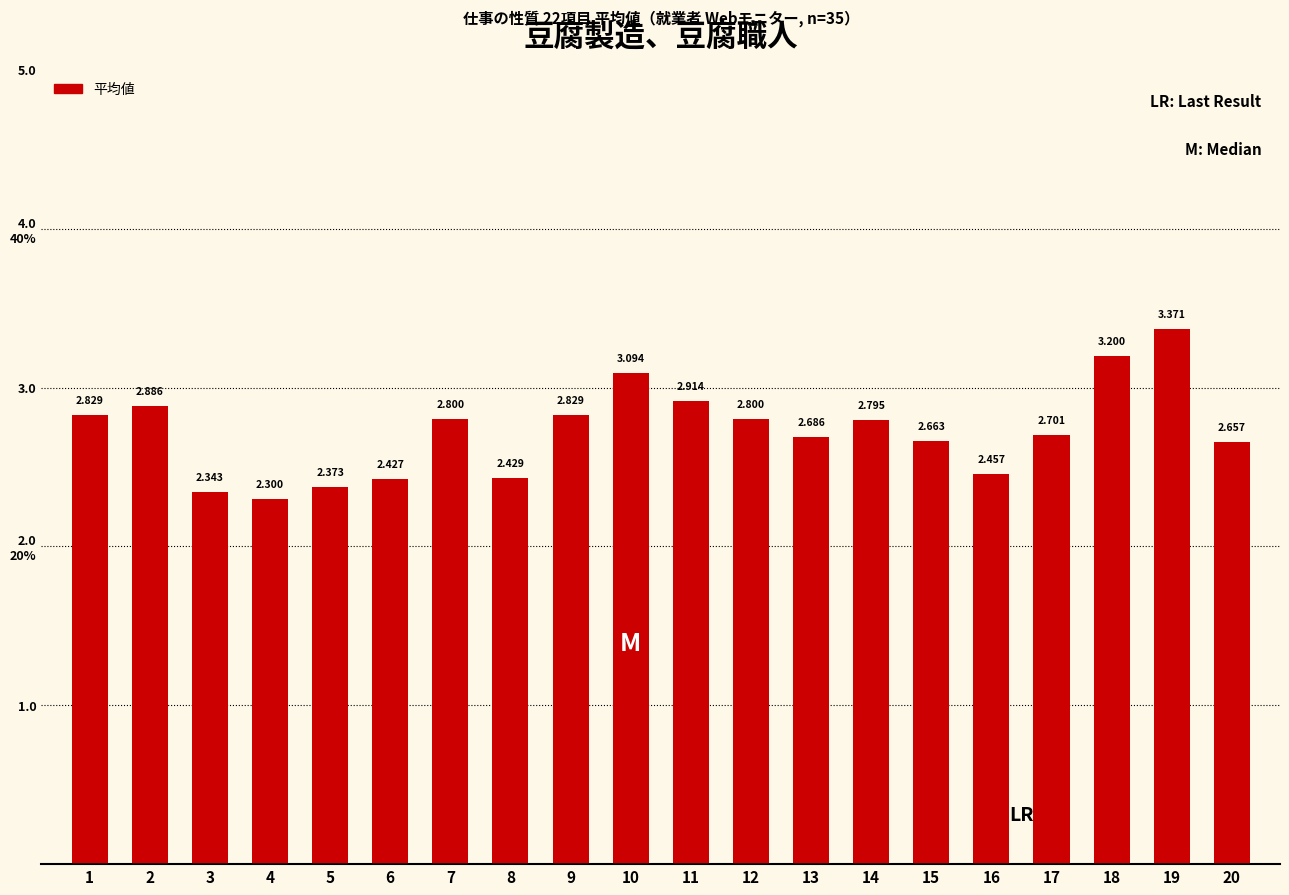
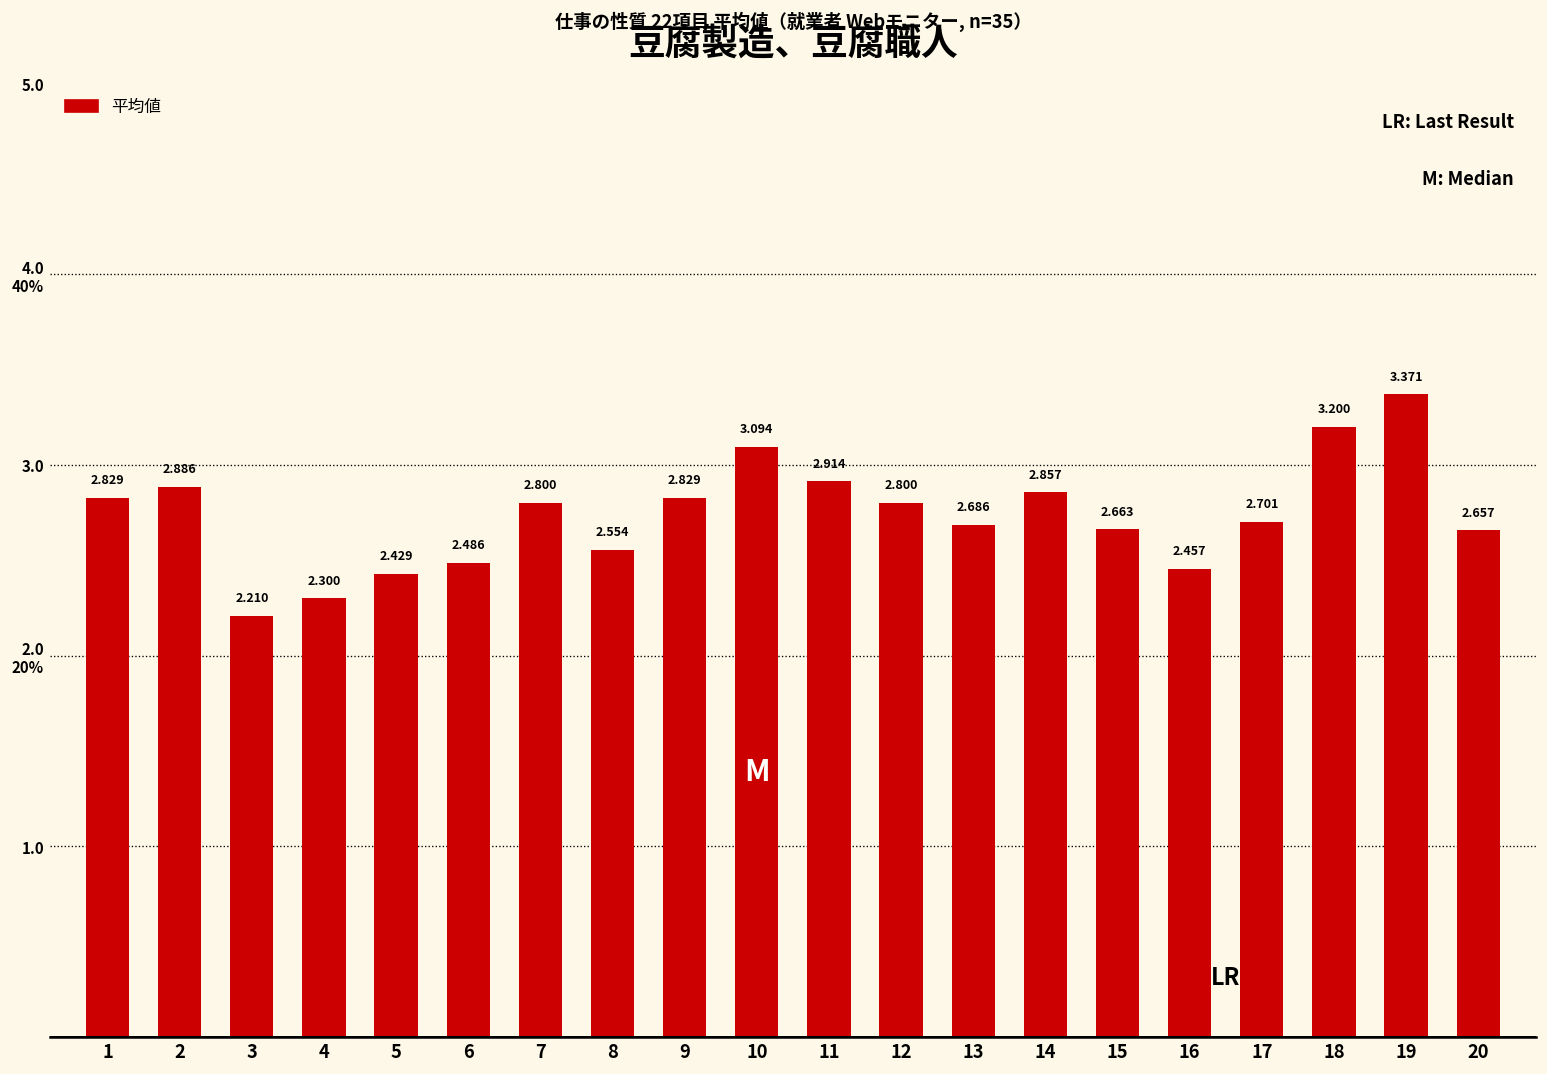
3: 2.343 -> 2.210
5: 2.373 -> 2.429
6: 2.427 -> 2.486
8: 2.429 -> 2.554
14: 2.795 -> 2.857
